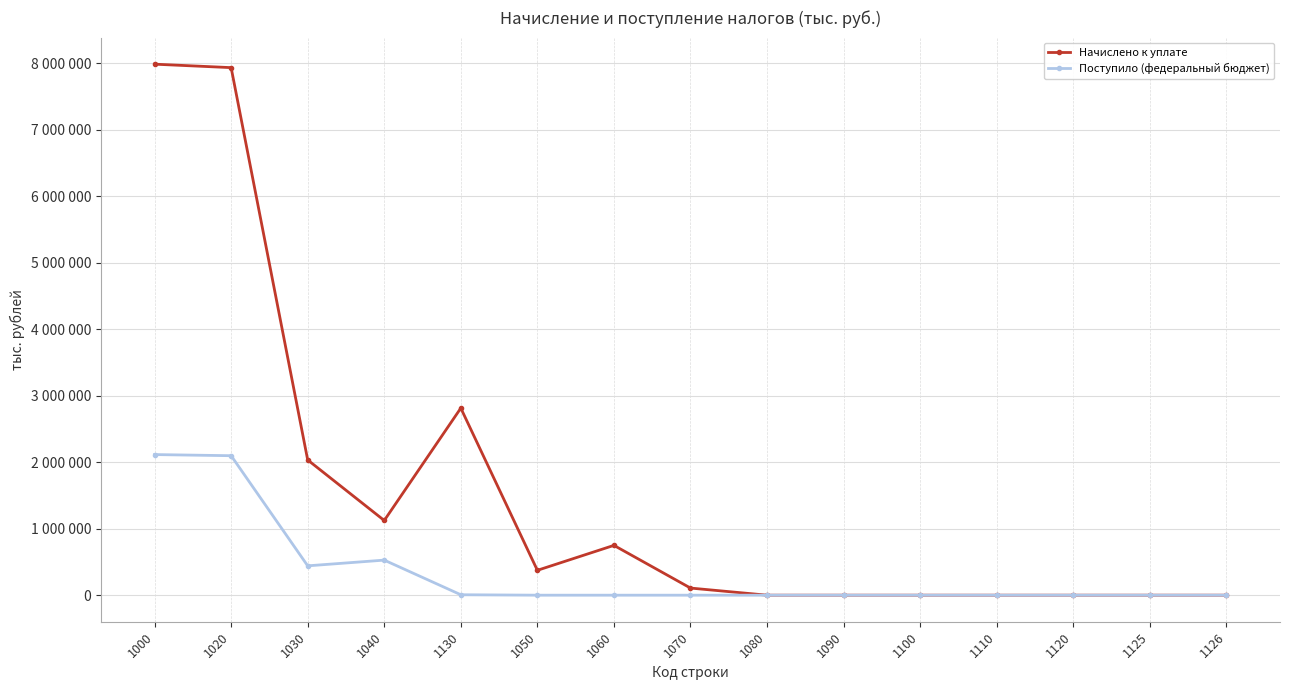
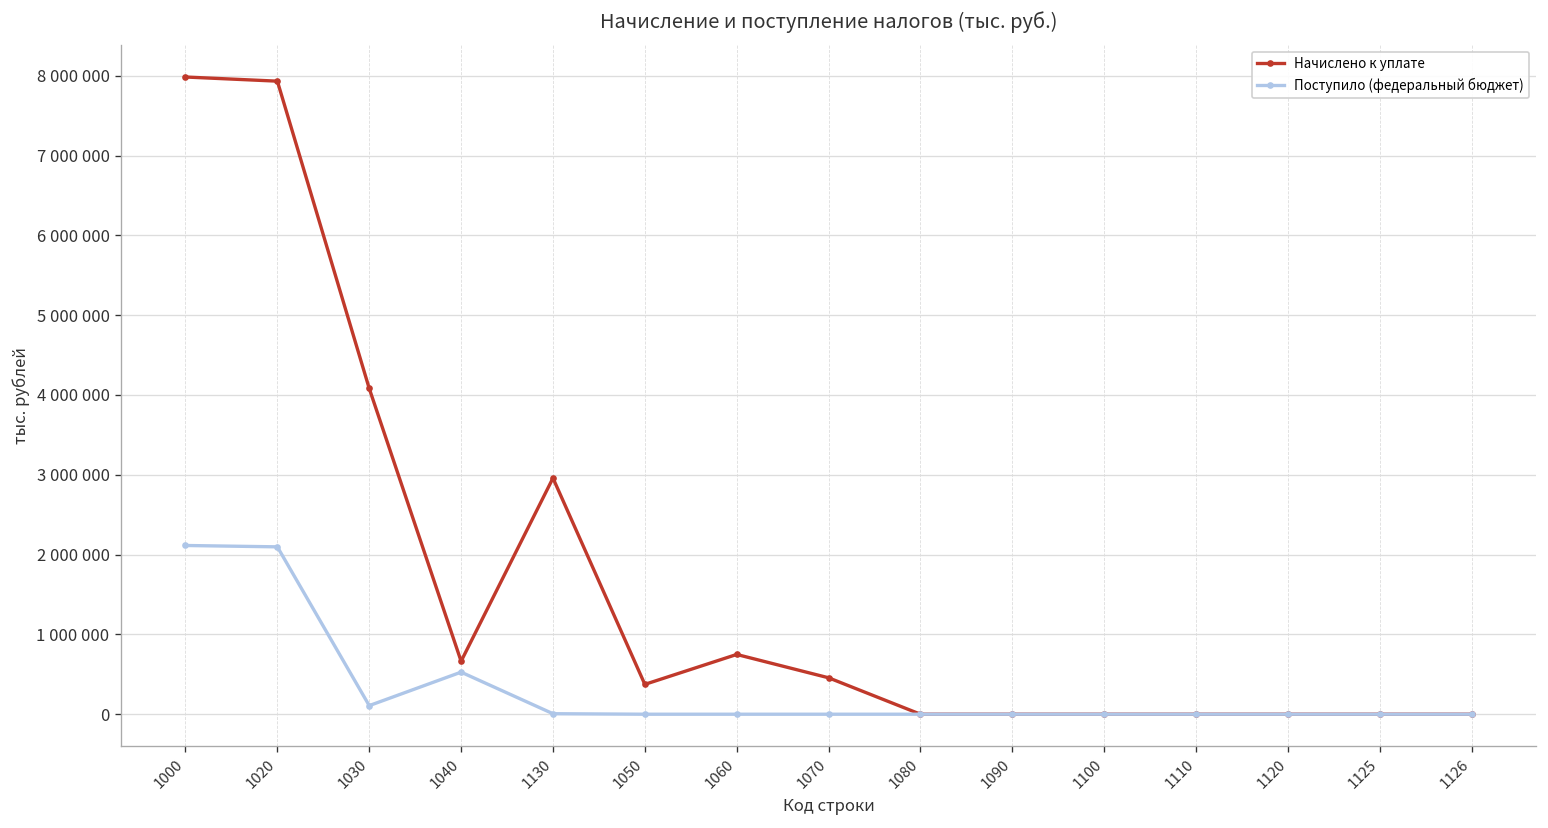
Начислено к уплате, 1030: 2000000 -> 4100000
Поступило (федеральный бюджет), 1030: 400000 -> 100000
Начислено к уплате, 1040: 1100000 -> 700000
Начислено к уплате, 1130: 2800000 -> 3000000
Начислено к уплате, 1070: 100000 -> 500000
